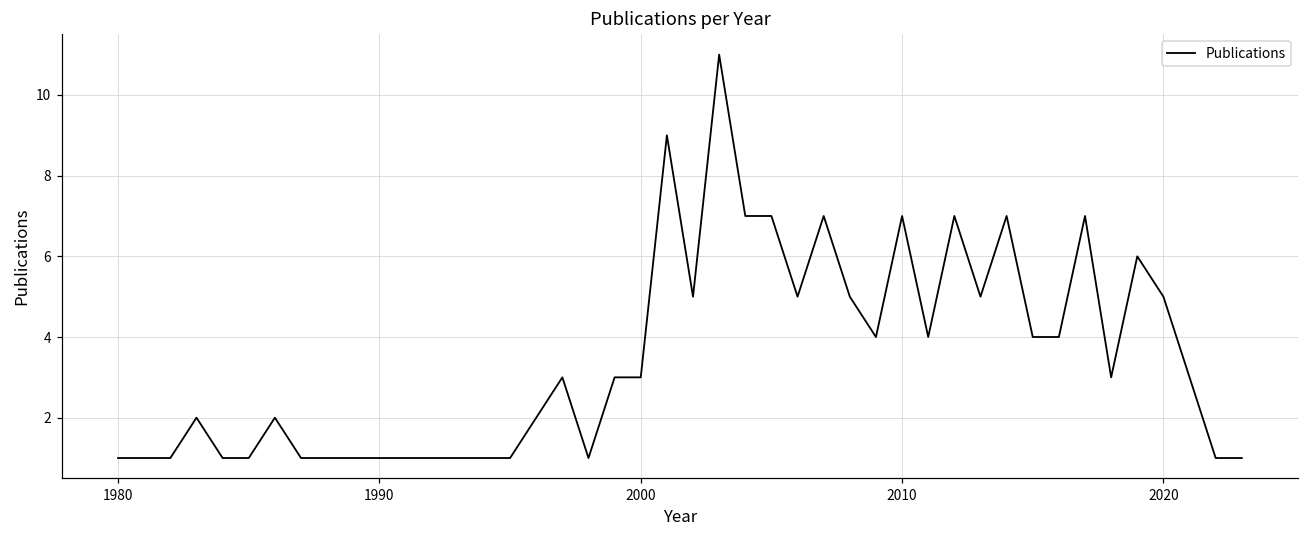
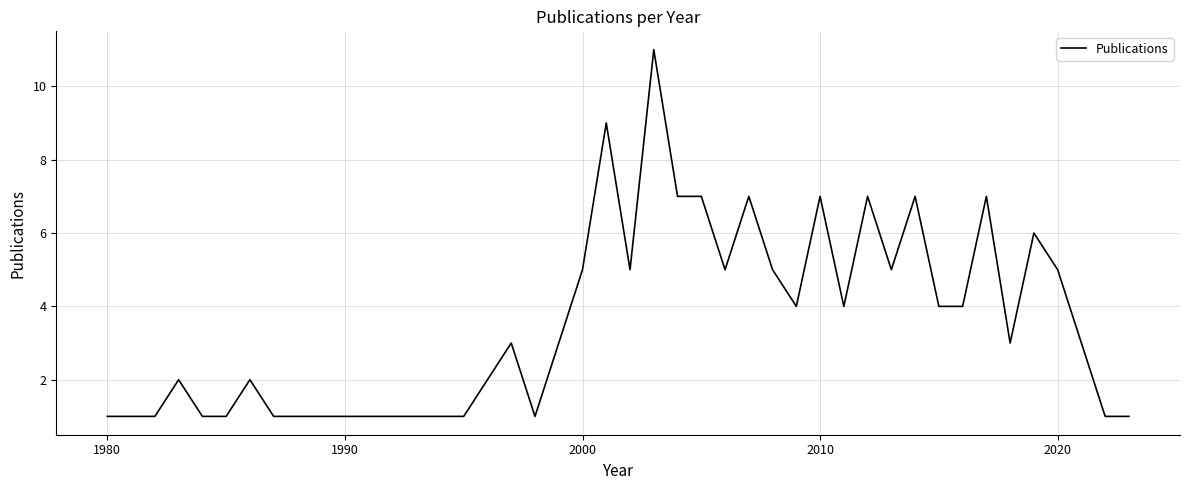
2000: 3 -> 5
